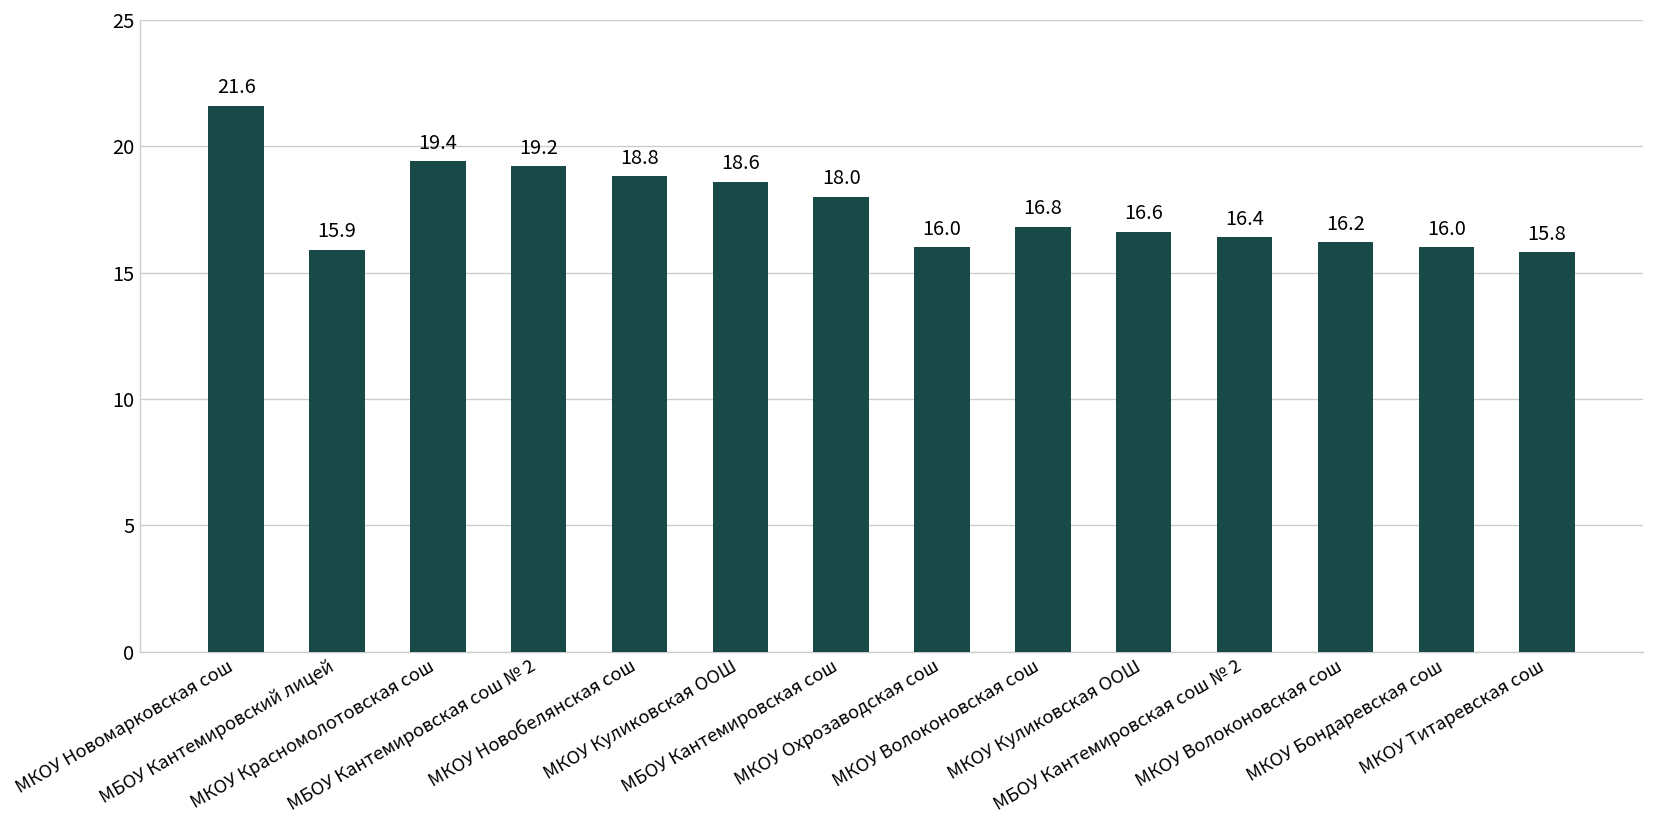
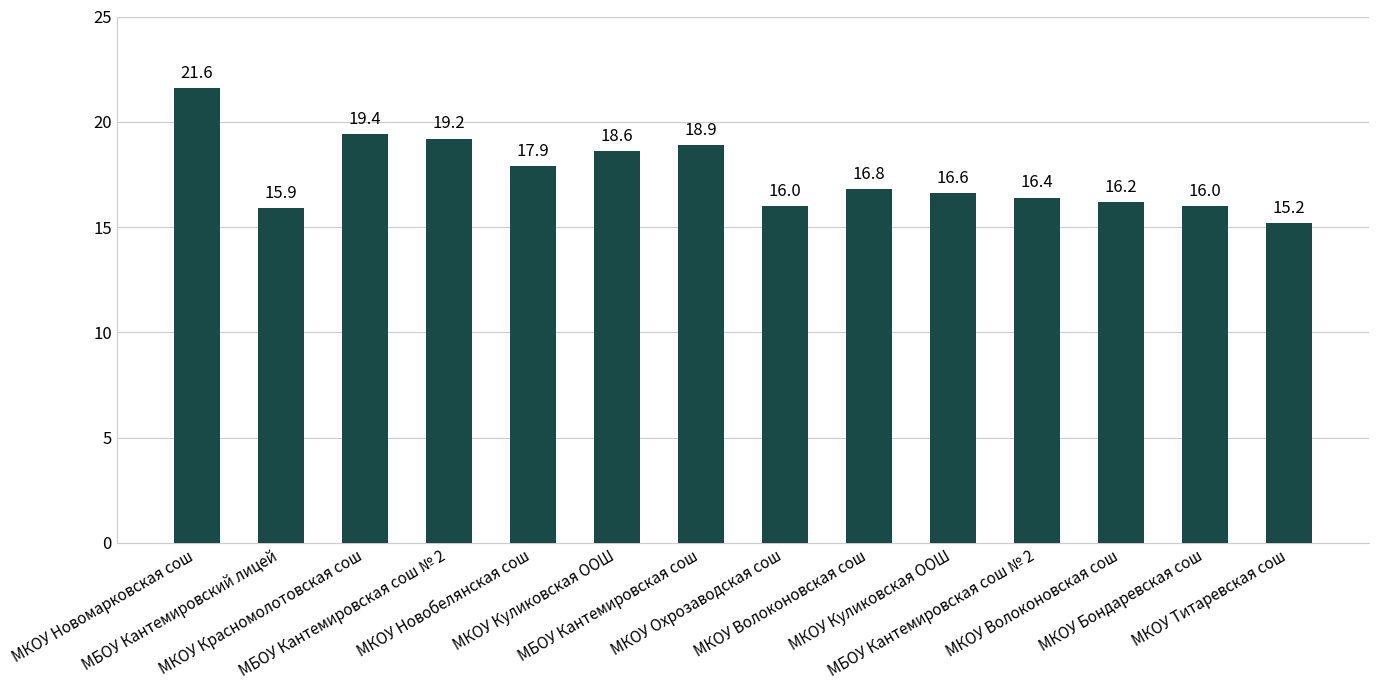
МКОУ Новобелянская сош: 18.8 -> 17.9
МБОУ Кантемировская сош: 18.0 -> 18.9
МКОУ Титаревская сош: 15.8 -> 15.2
